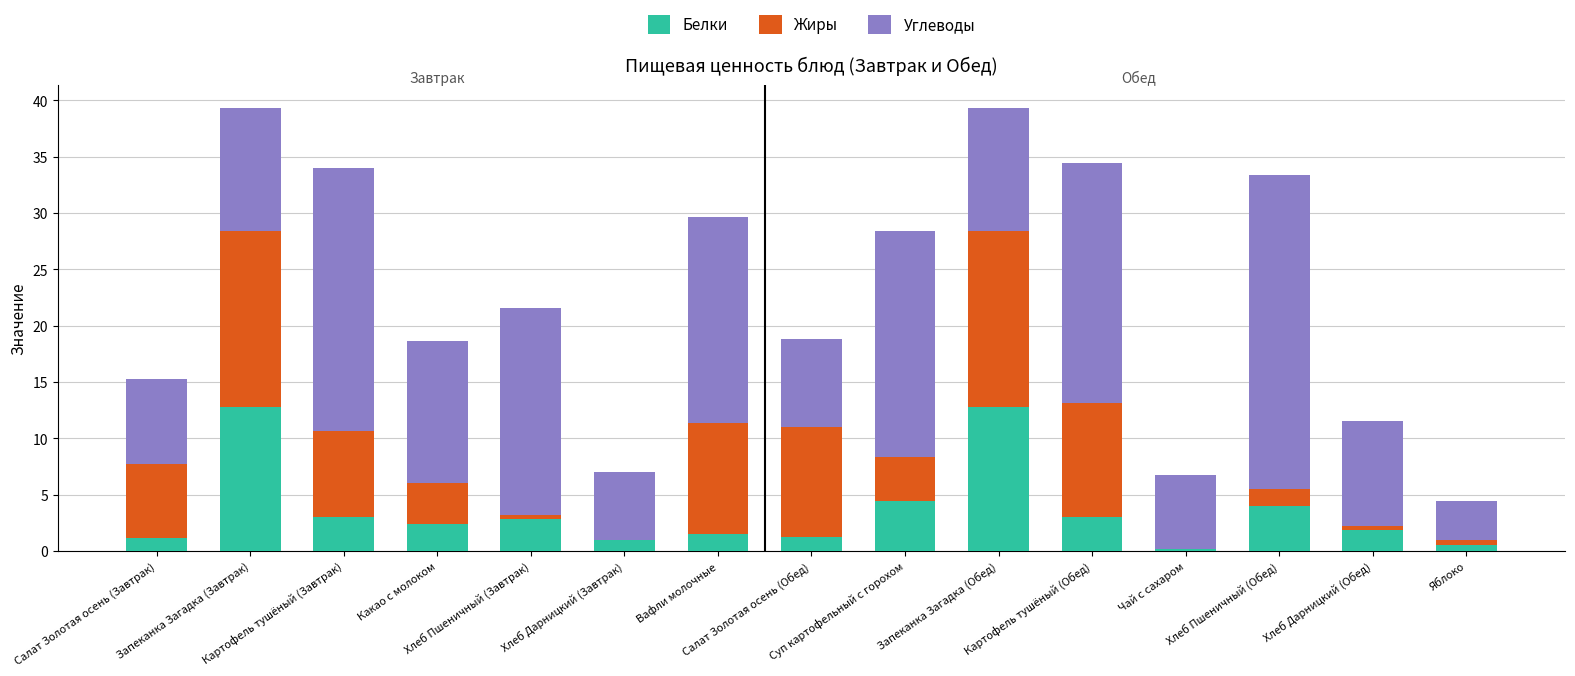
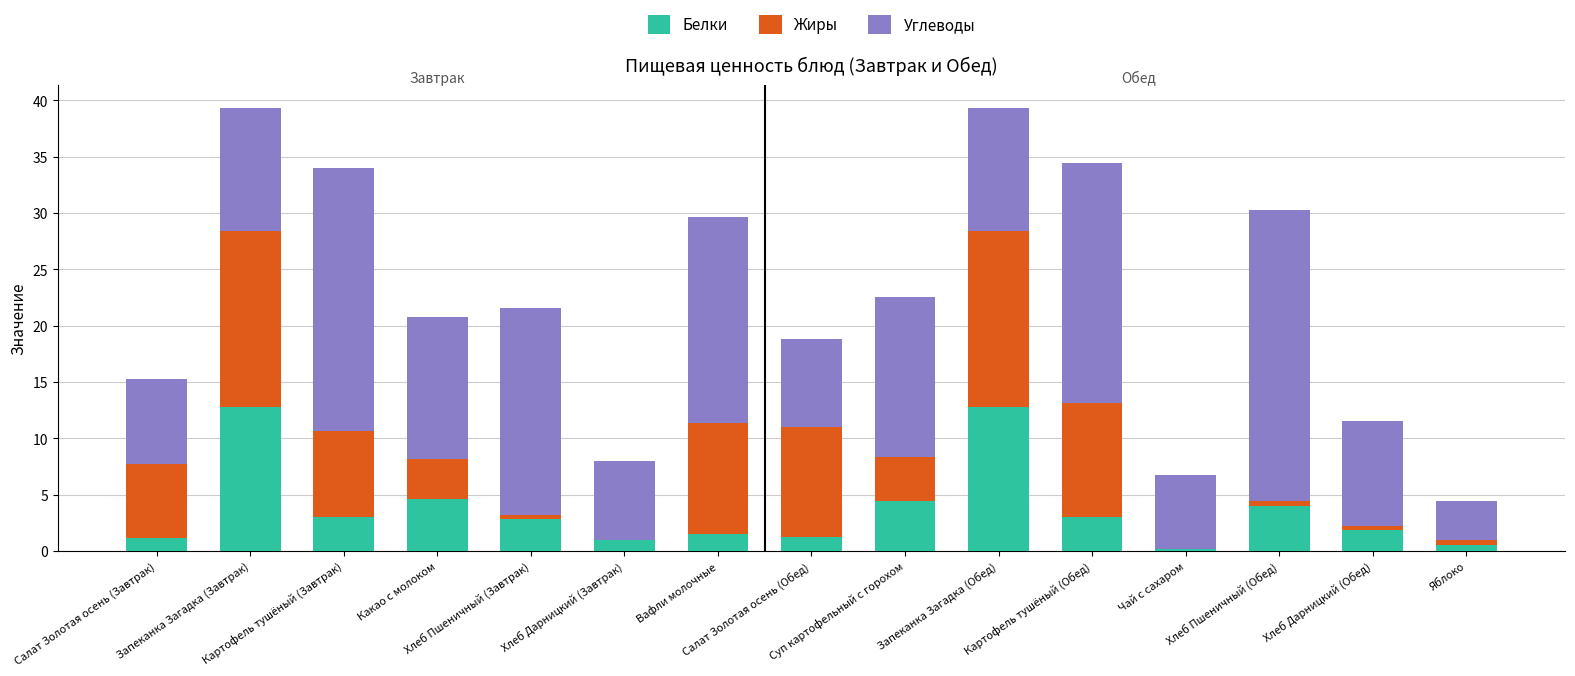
Белки, Какао с молоком: 2.4 -> 4.6
Углеводы, Хлеб Дарницкий (Завтрак): 6 -> 7
Углеводы, Суп картофельный с горохом: 20.0 -> 14.2
Жиры, Хлеб Пшеничный (Обед): 1.5 -> 0.4
Углеводы, Хлеб Пшеничный (Обед): 27.8 -> 25.8
